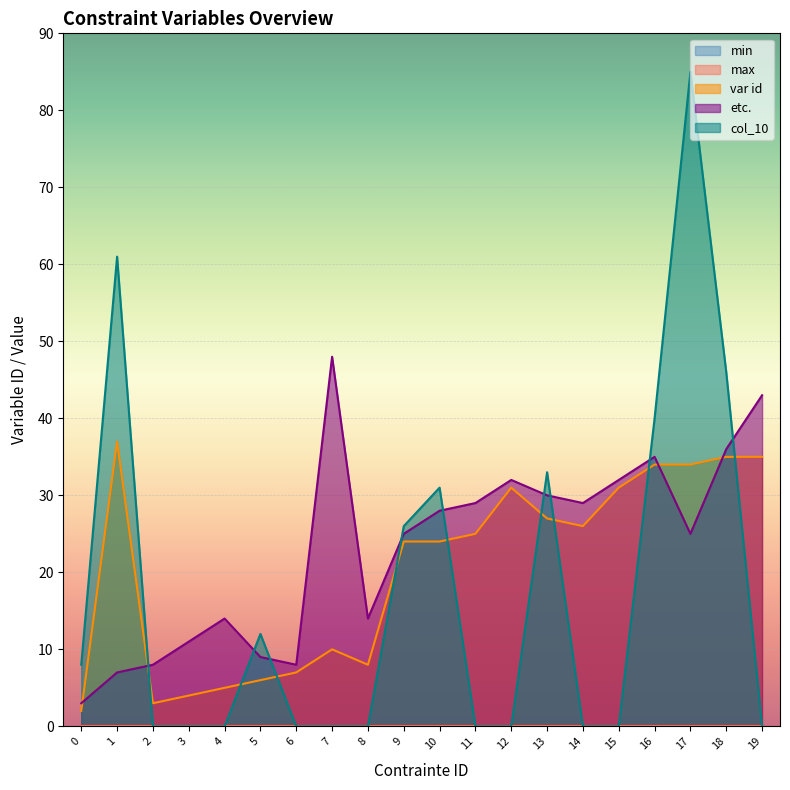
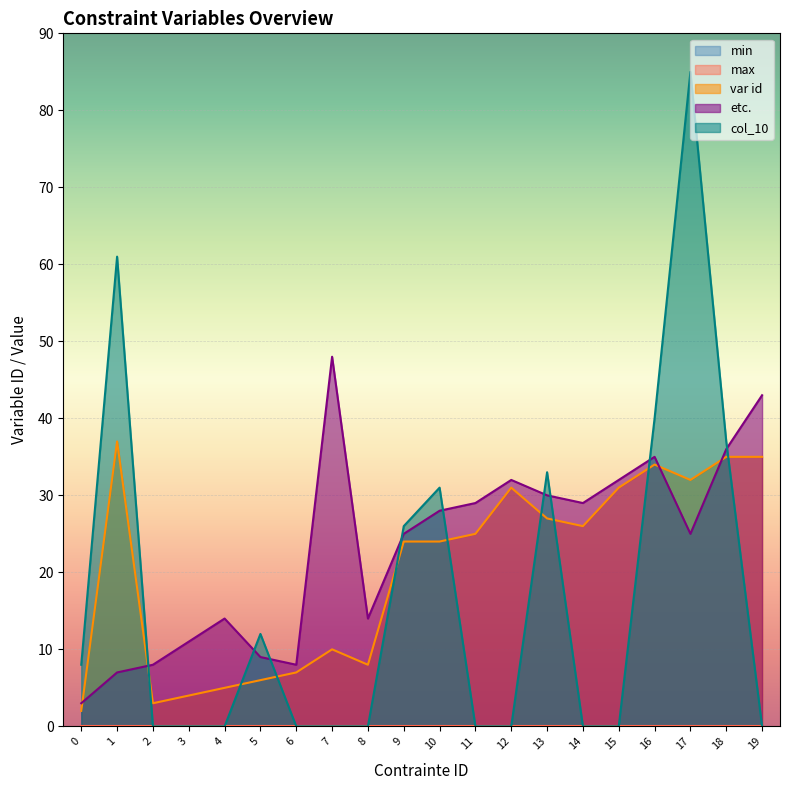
var id, 17: 34 -> 32
col_10, 18: 46 -> 37
